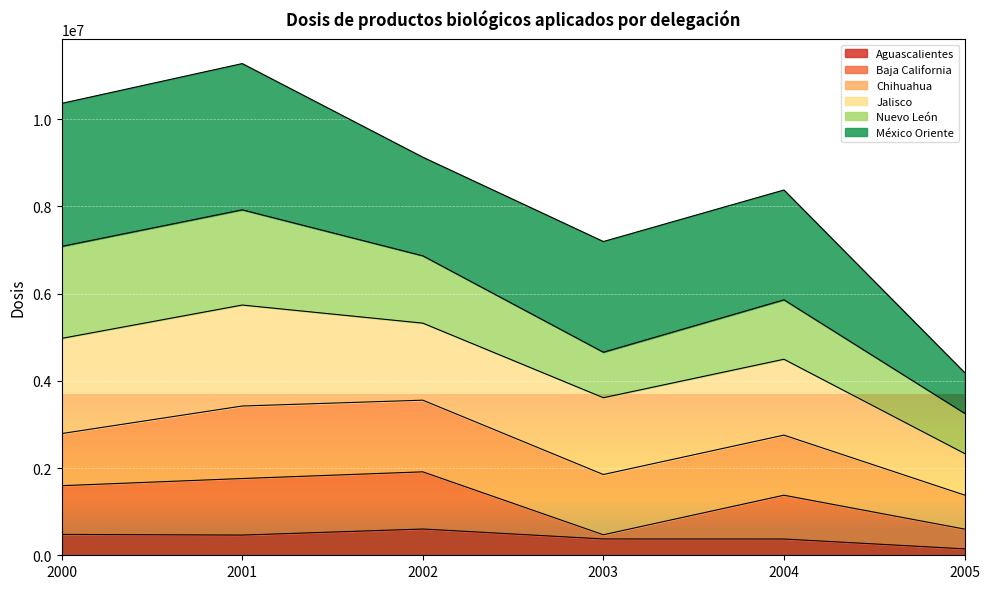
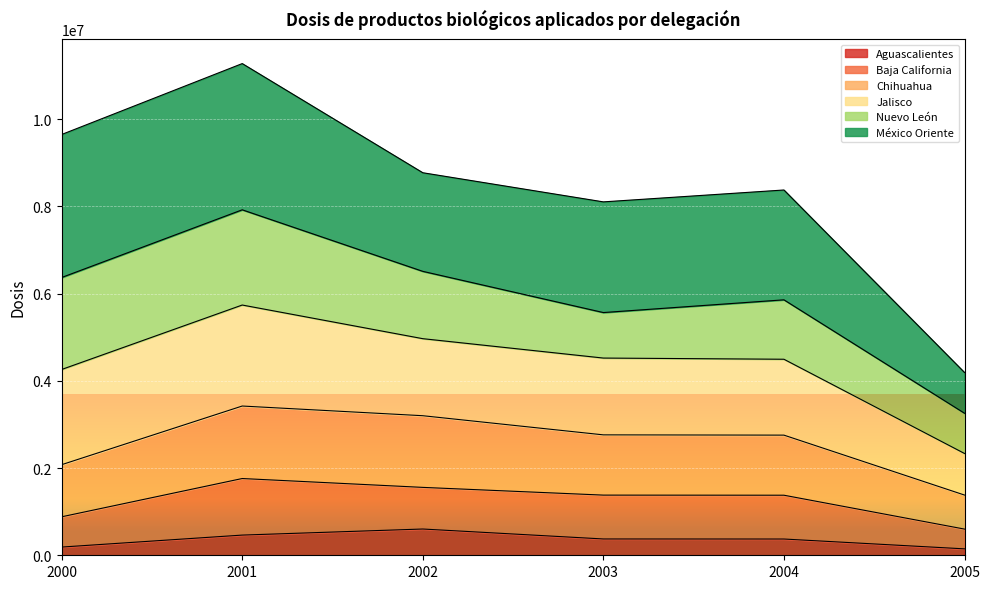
Aguascalientes, 2000: 500000 -> 200000
Baja California, 2000: 1100000 -> 700000
Baja California, 2002: 1300000 -> 1000000
Baja California, 2003: 100000 -> 1000000
